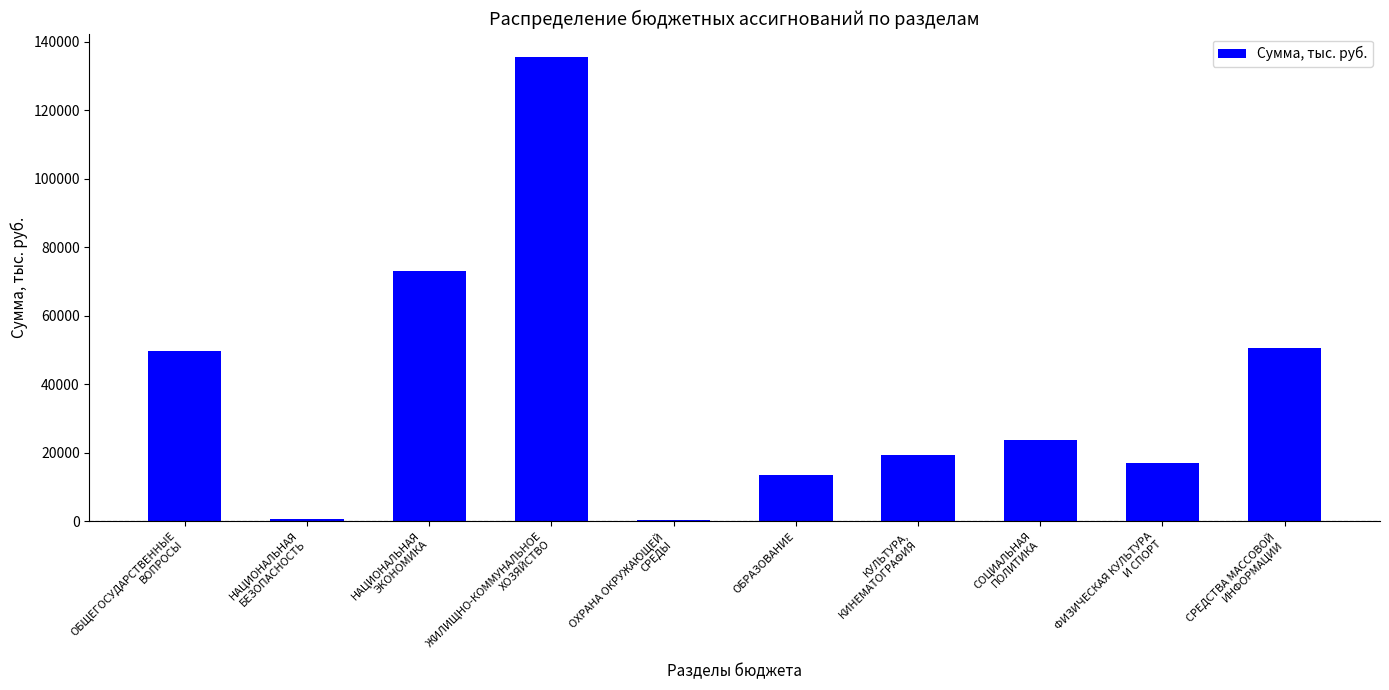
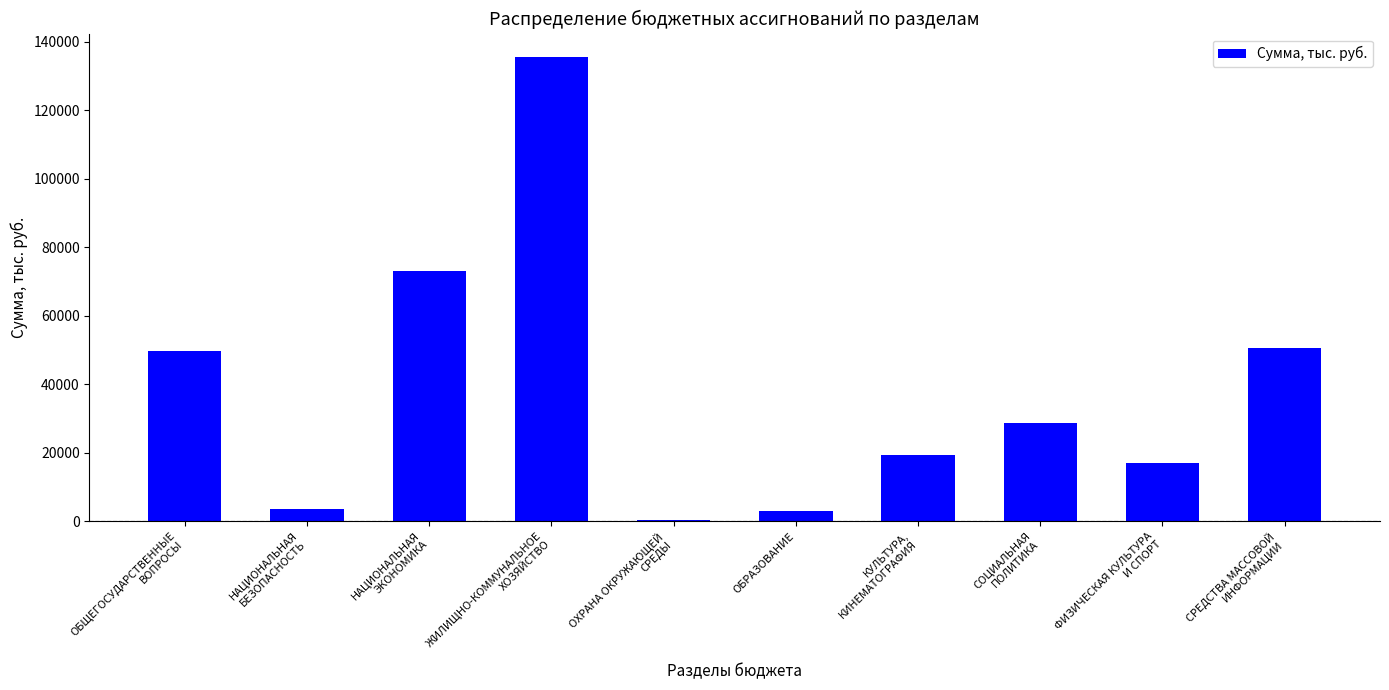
НАЦИОНАЛЬНАЯ БЕЗОПАСНОСТЬ: 1000 -> 4000
ОБРАЗОВАНИЕ: 14000 -> 3000
СОЦИАЛЬНАЯ ПОЛИТИКА: 24000 -> 29000
